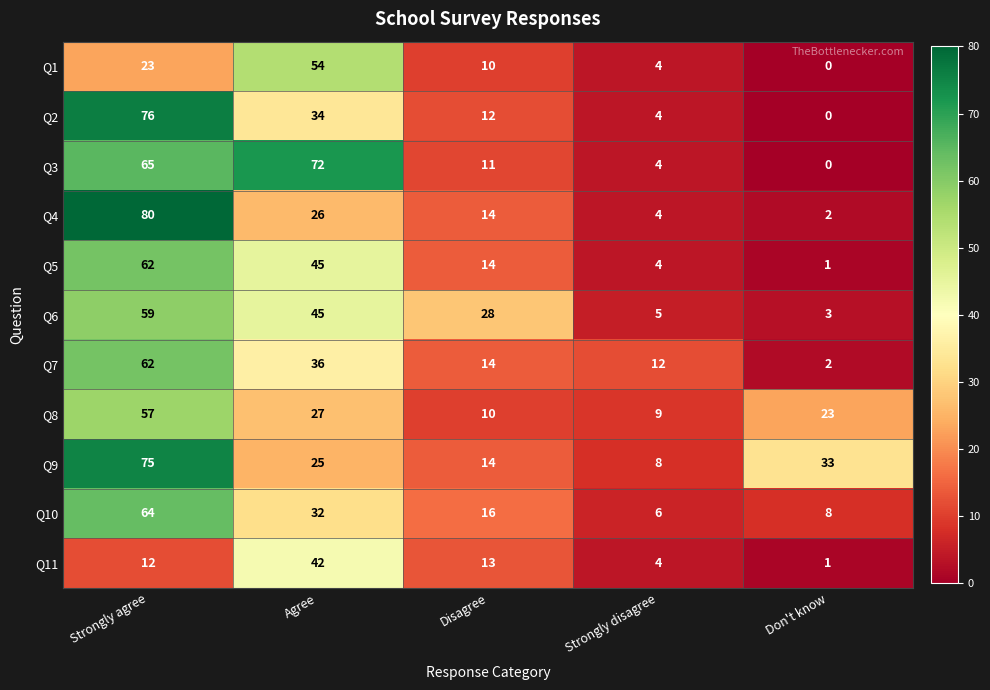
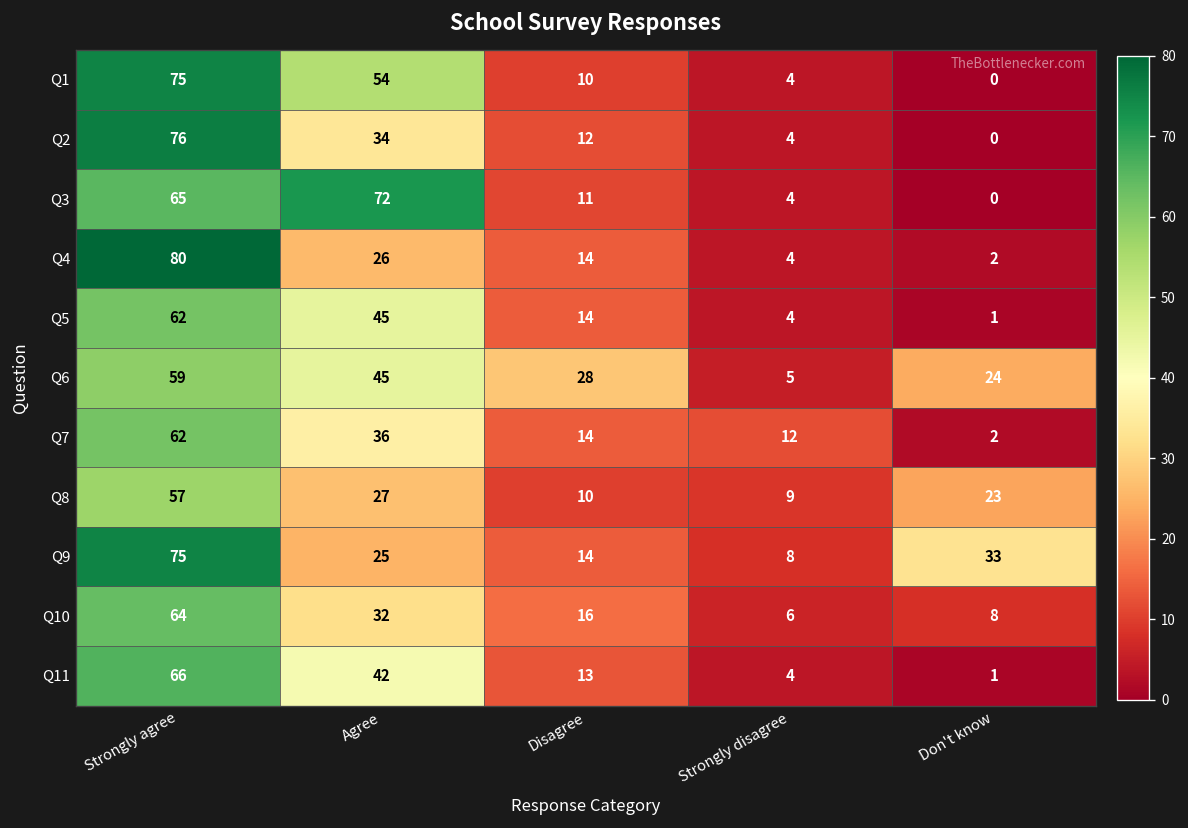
Q1, Strongly agree: 23 -> 75
Q6, Don't know: 3 -> 24
Q11, Strongly agree: 12 -> 66
